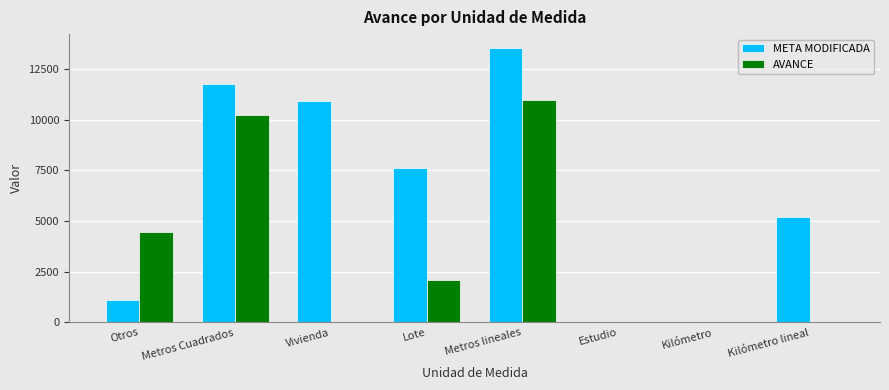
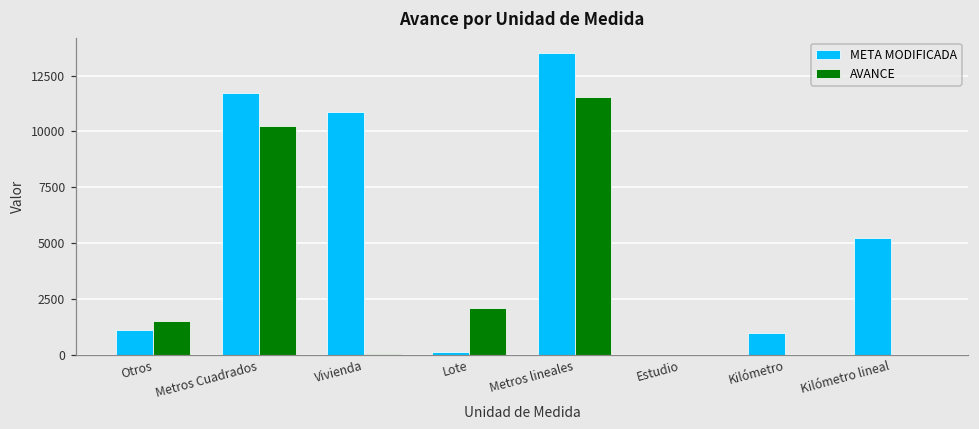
AVANCE, Otros: 4500 -> 1500
META MODIFICADA, Lote: 7600 -> 100
AVANCE, Metros lineales: 10900 -> 11500
META MODIFICADA, Kilómetro: 0 -> 1000
